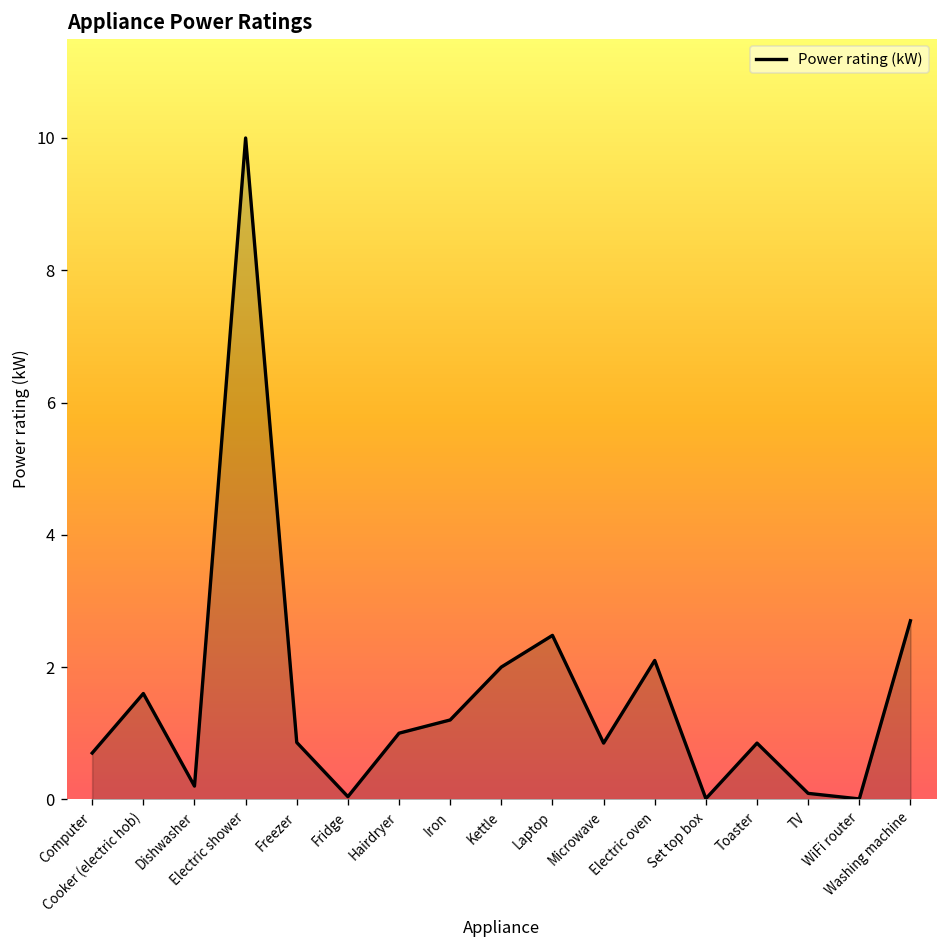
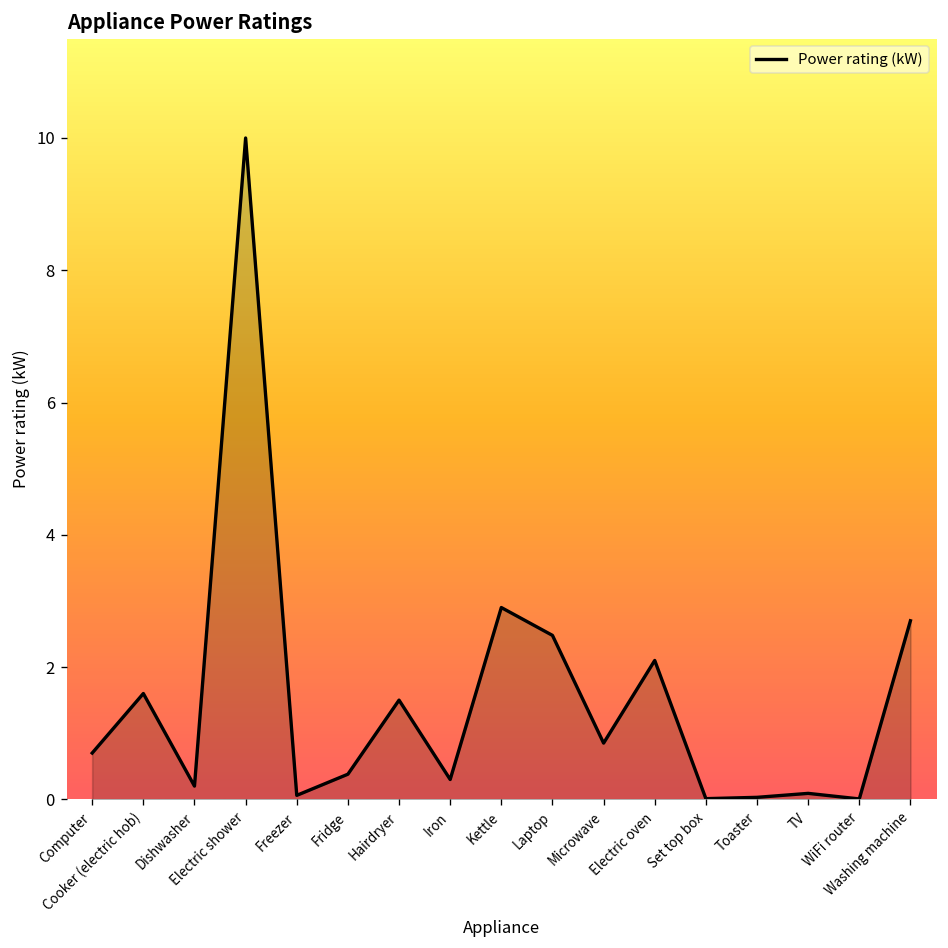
Freezer: 0.9 -> 0.1
Fridge: 0.0 -> 0.4
Hairdryer: 1.0 -> 1.5
Iron: 1.2 -> 0.3
Kettle: 2.0 -> 2.9
Toaster: 0.9 -> 0.0
